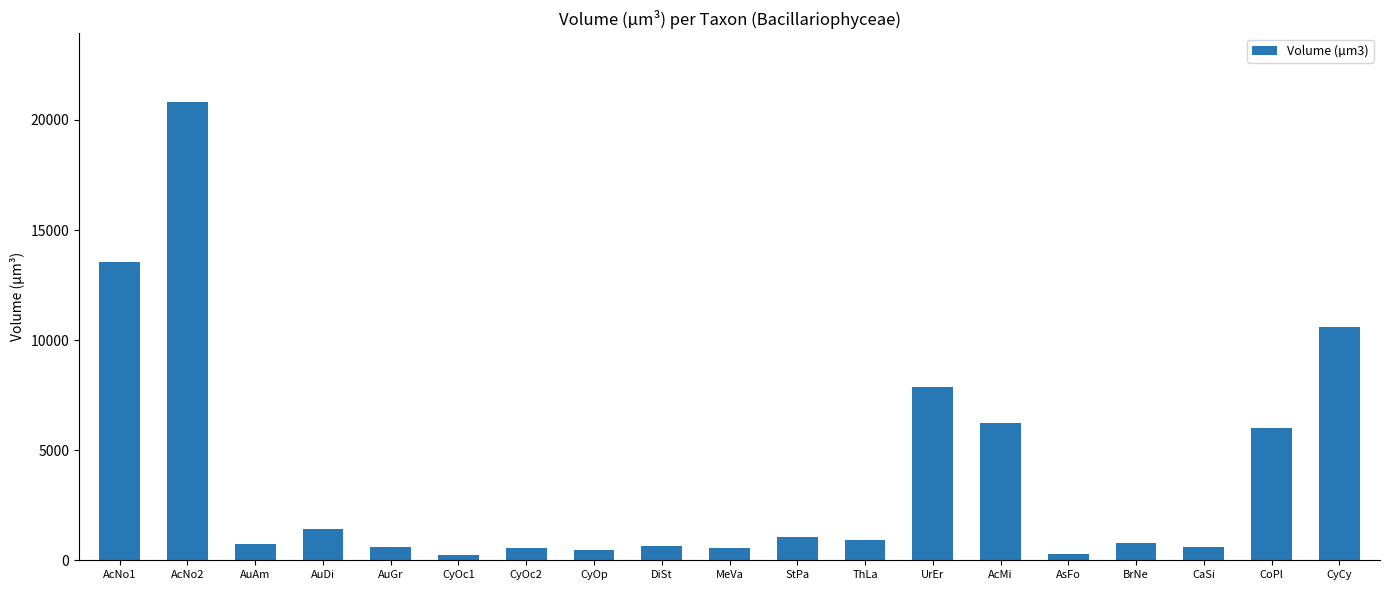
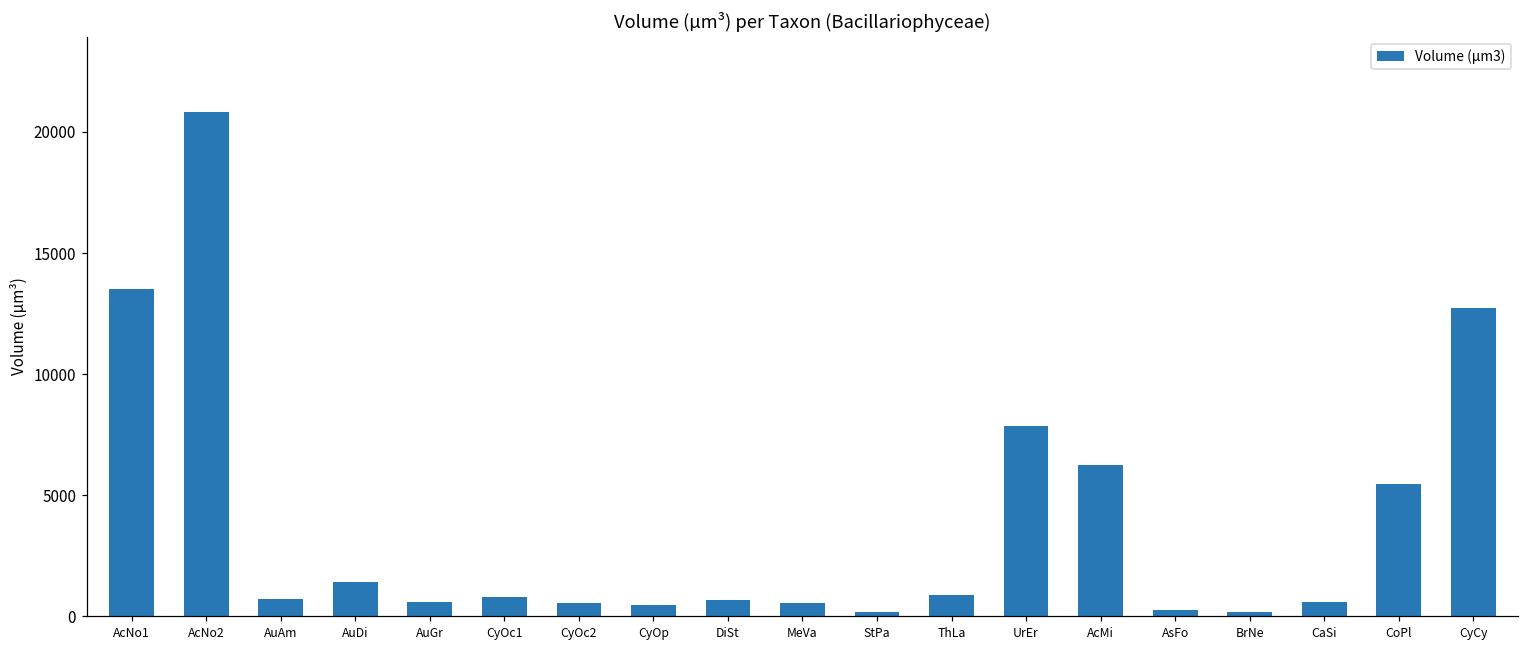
CyOc1: 200 -> 800
StPa: 1100 -> 200
BrNe: 800 -> 200
CoPl: 6000 -> 5500
CyCy: 10600 -> 12700
